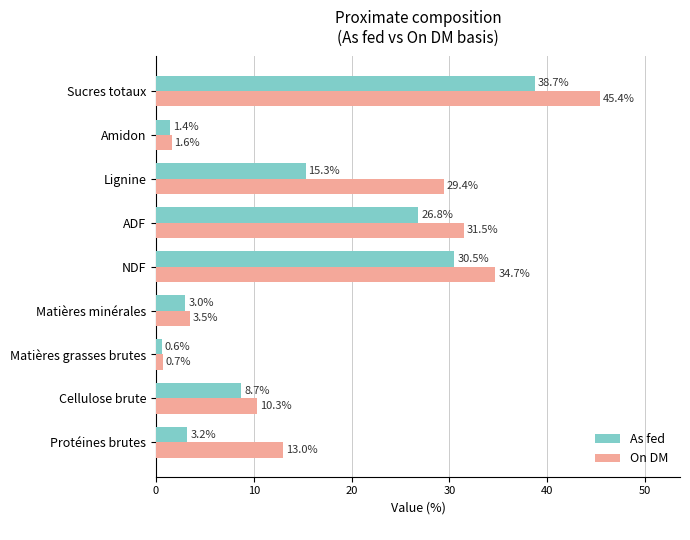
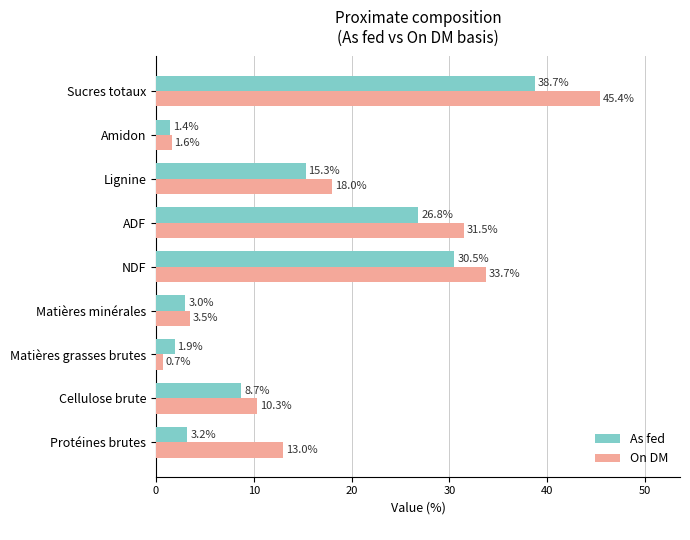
On DM, Lignine: 29.4% -> 18.0%
On DM, NDF: 34.7% -> 33.7%
As fed, Matières grasses brutes: 0.6% -> 1.9%
